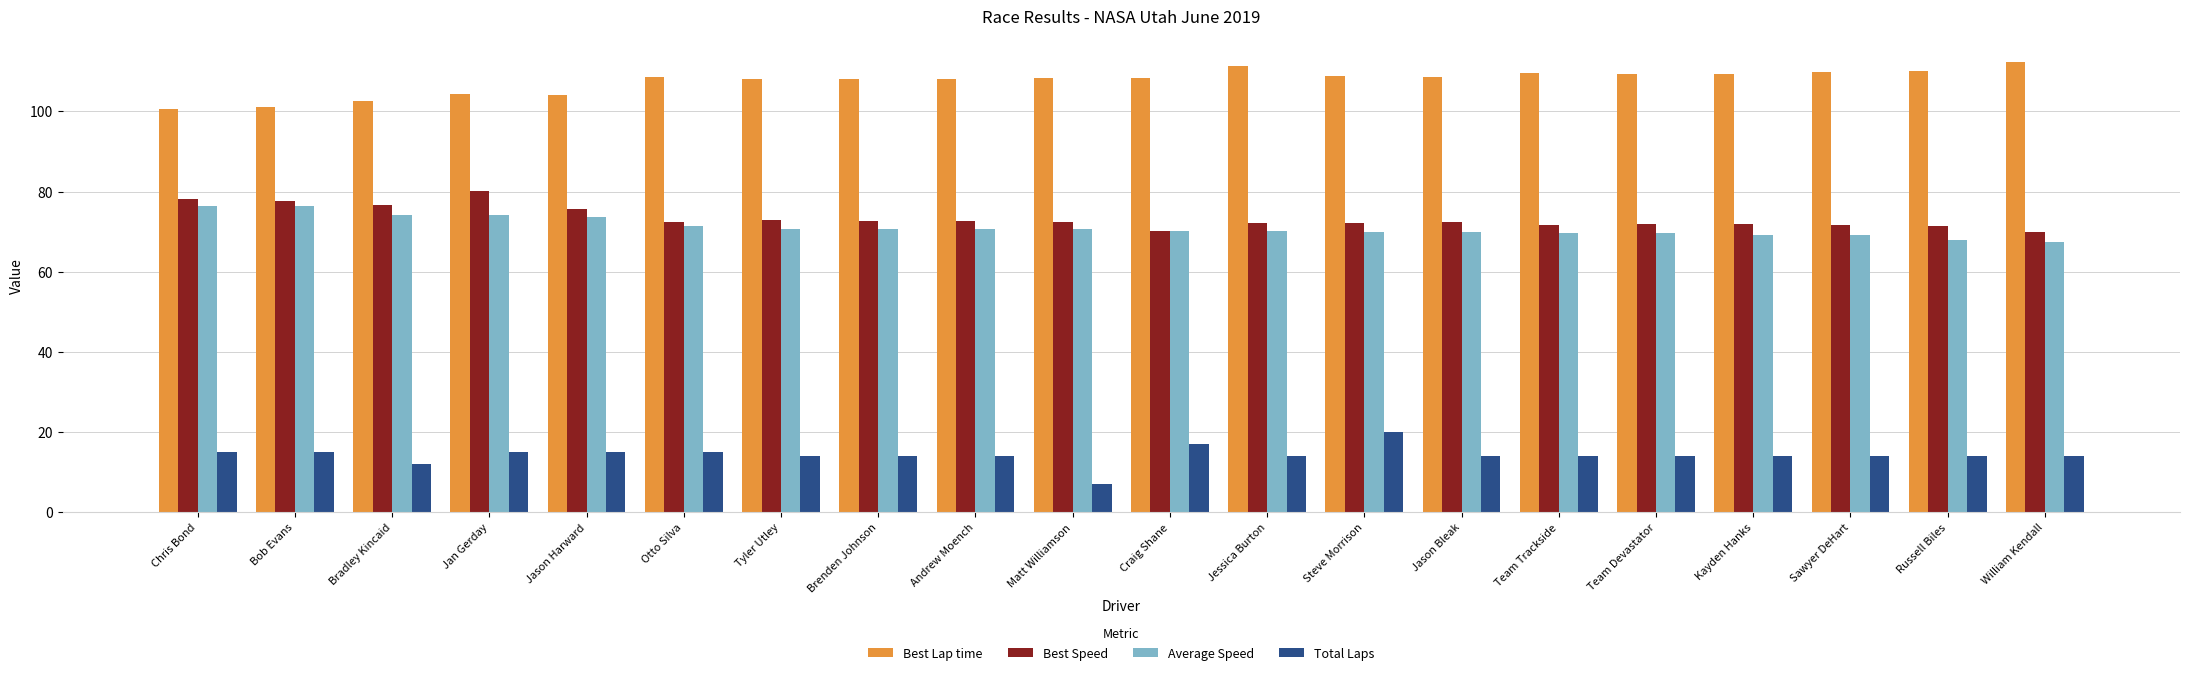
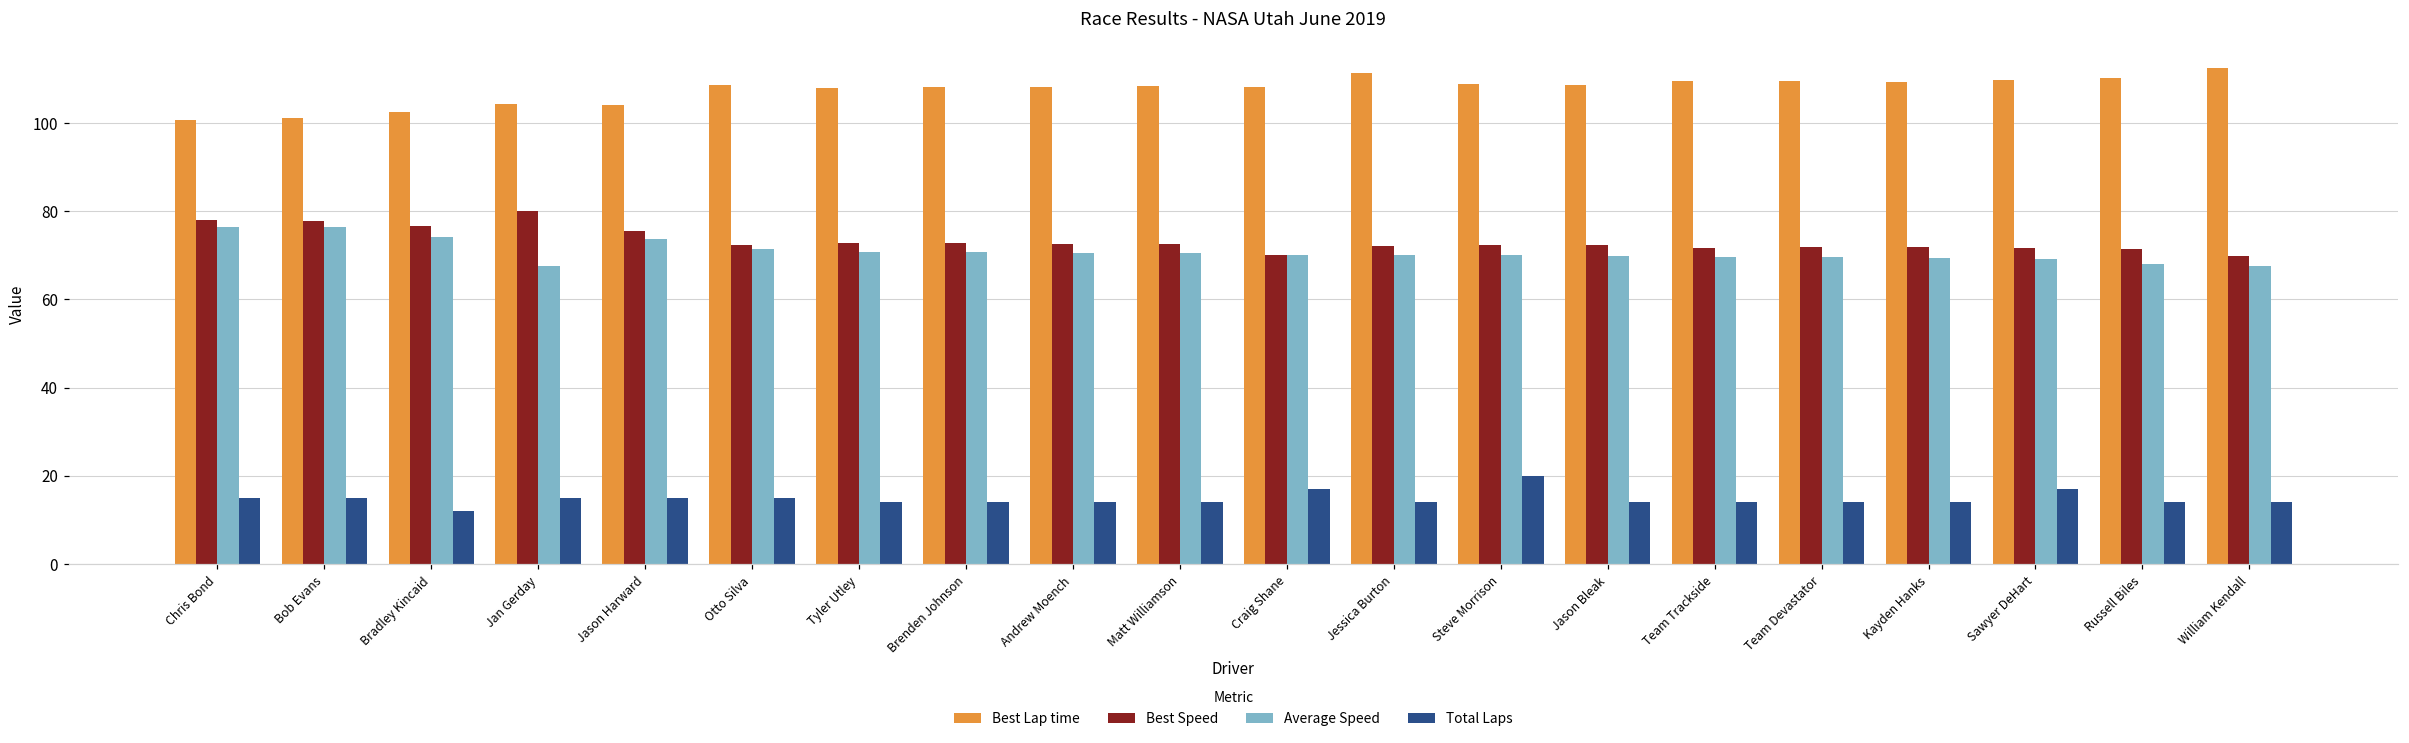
Average Speed, Jan Gerday: 74 -> 67
Total Laps, Matt Williamson: 7 -> 14
Total Laps, Sawyer DeHart: 14 -> 17
